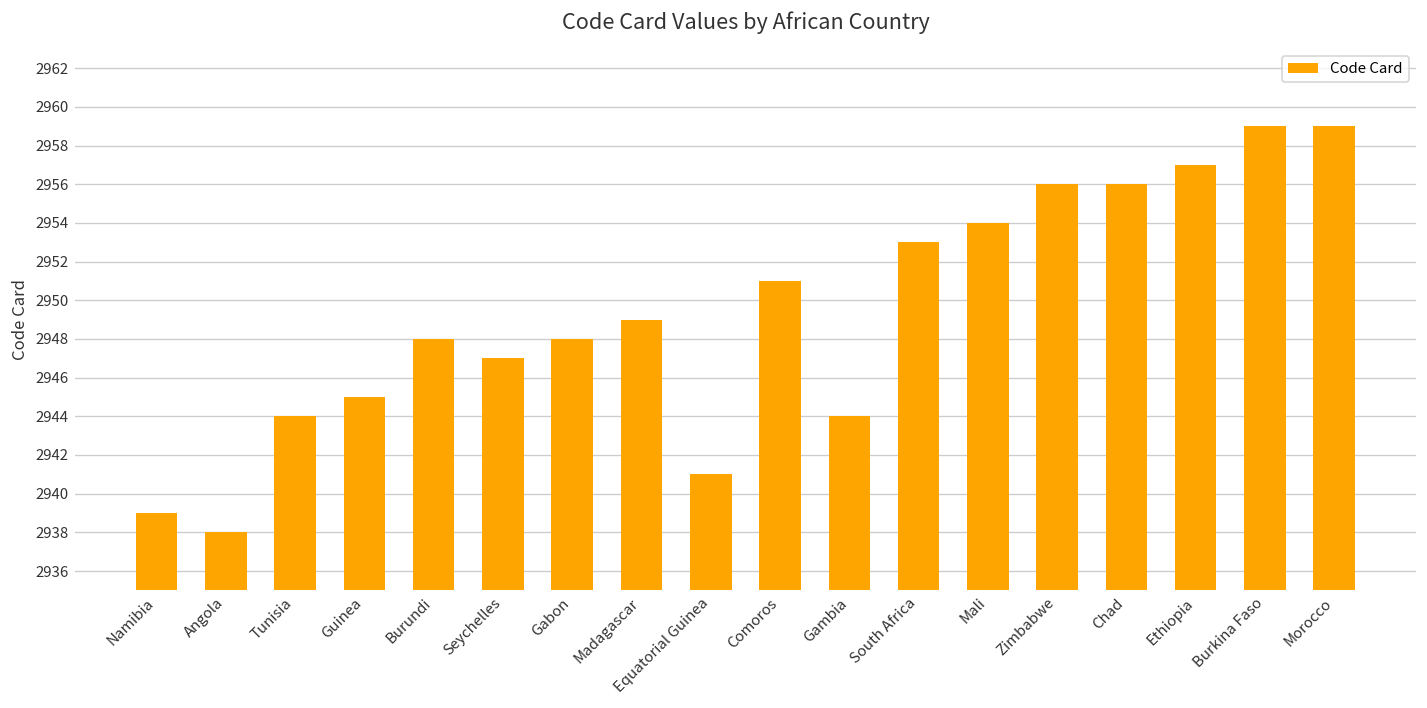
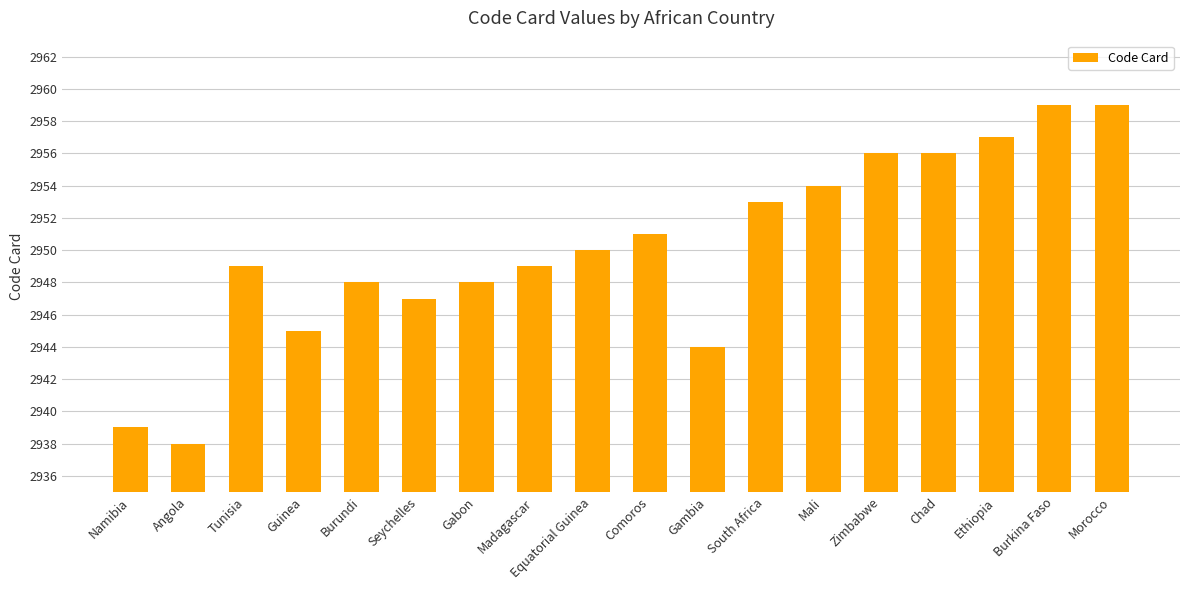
Tunisia: 2944 -> 2949
Equatorial Guinea: 2941 -> 2950
